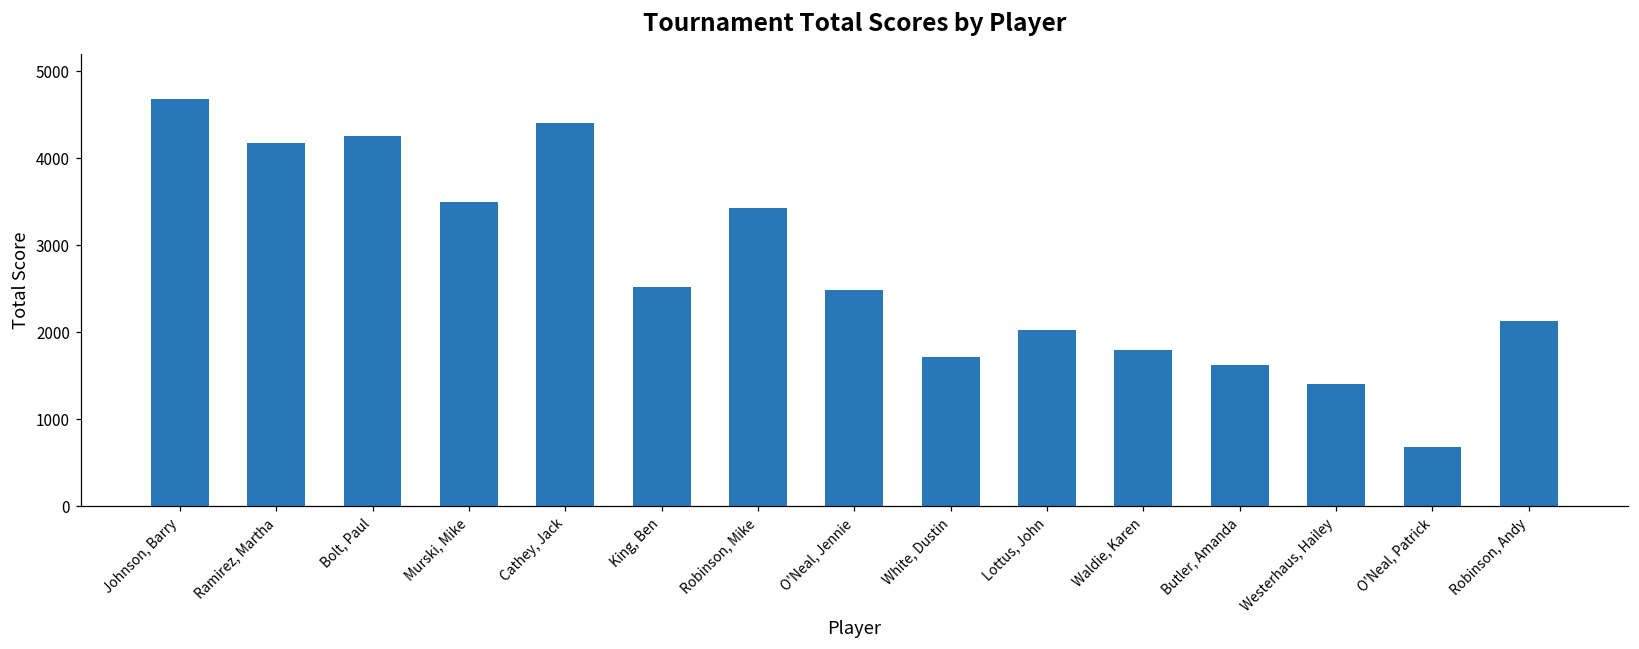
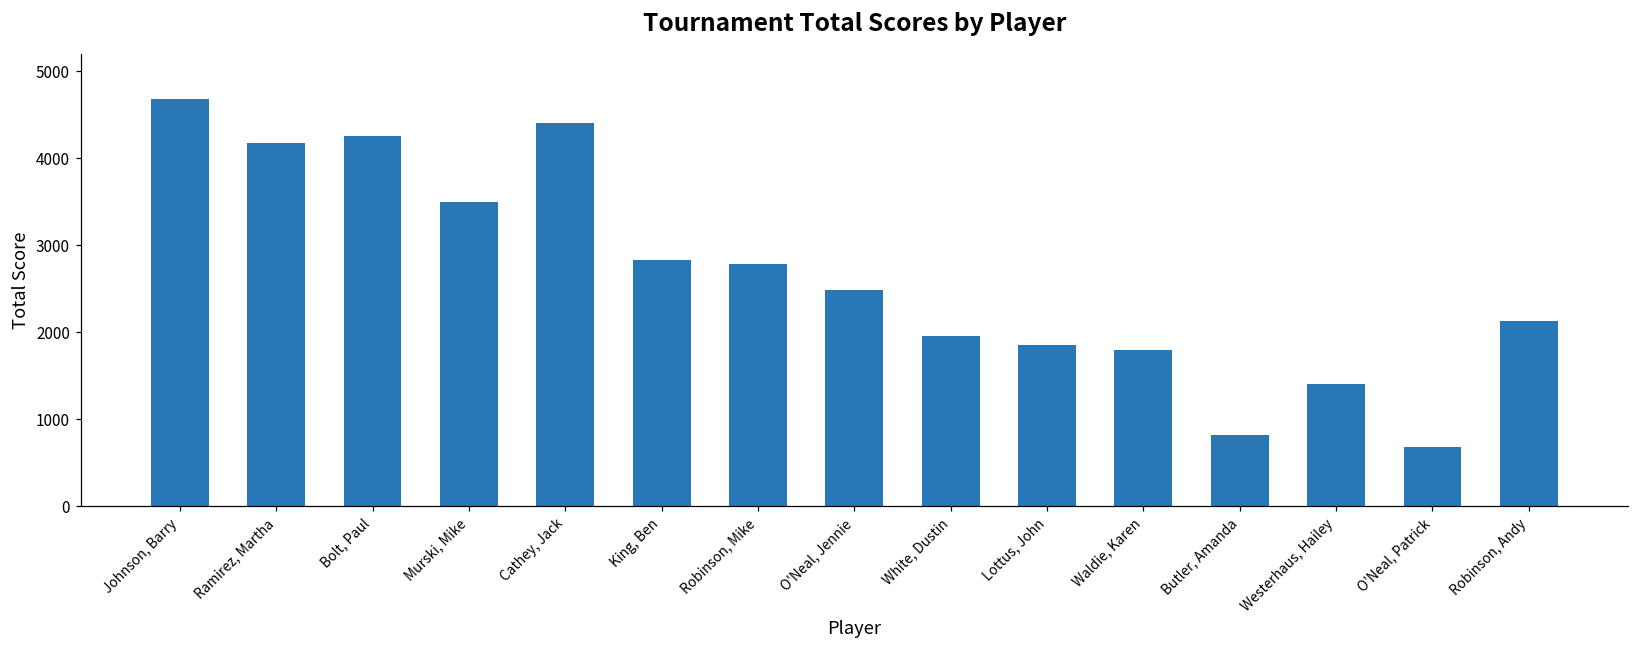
King, Ben: 2500 -> 2800
Robinson, Mike: 3400 -> 2800
White, Dustin: 1700 -> 2000
Lottus, John: 2000 -> 1900
Butler, Amanda: 1600 -> 800
